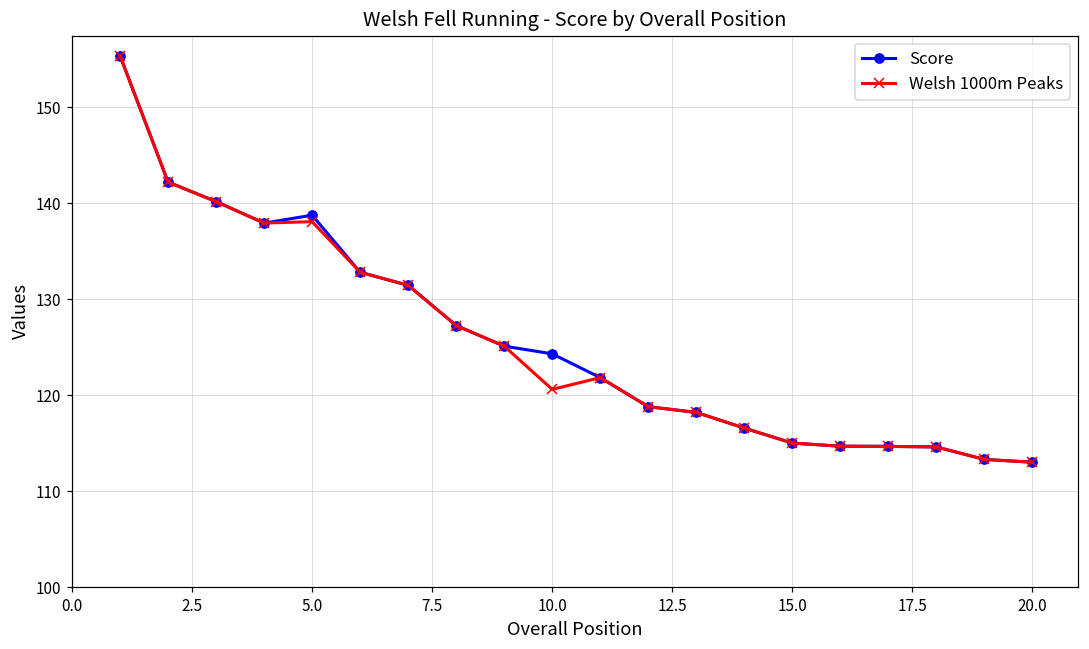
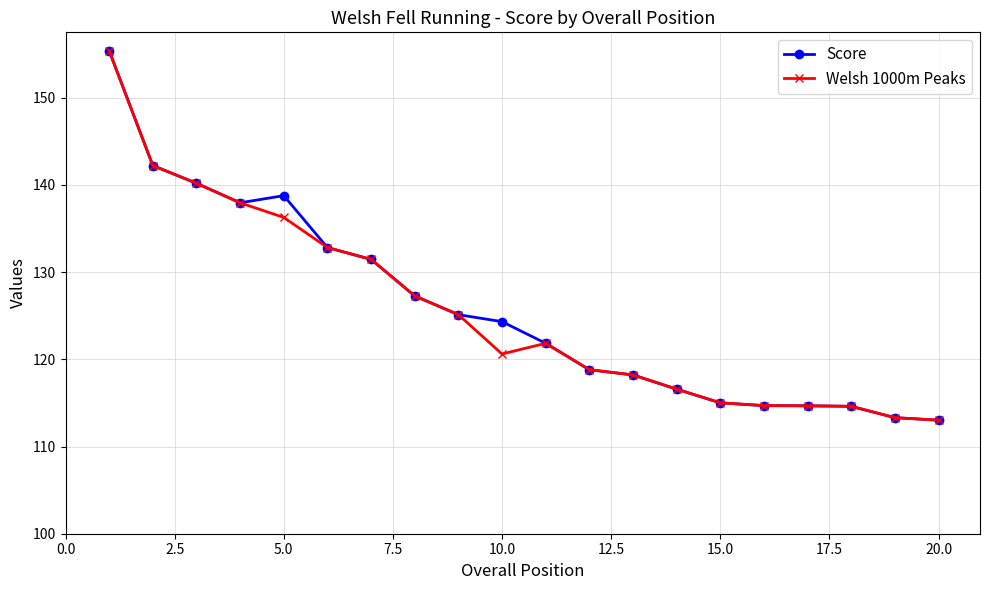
Welsh 1000m Peaks, 5.0: 138 -> 136
